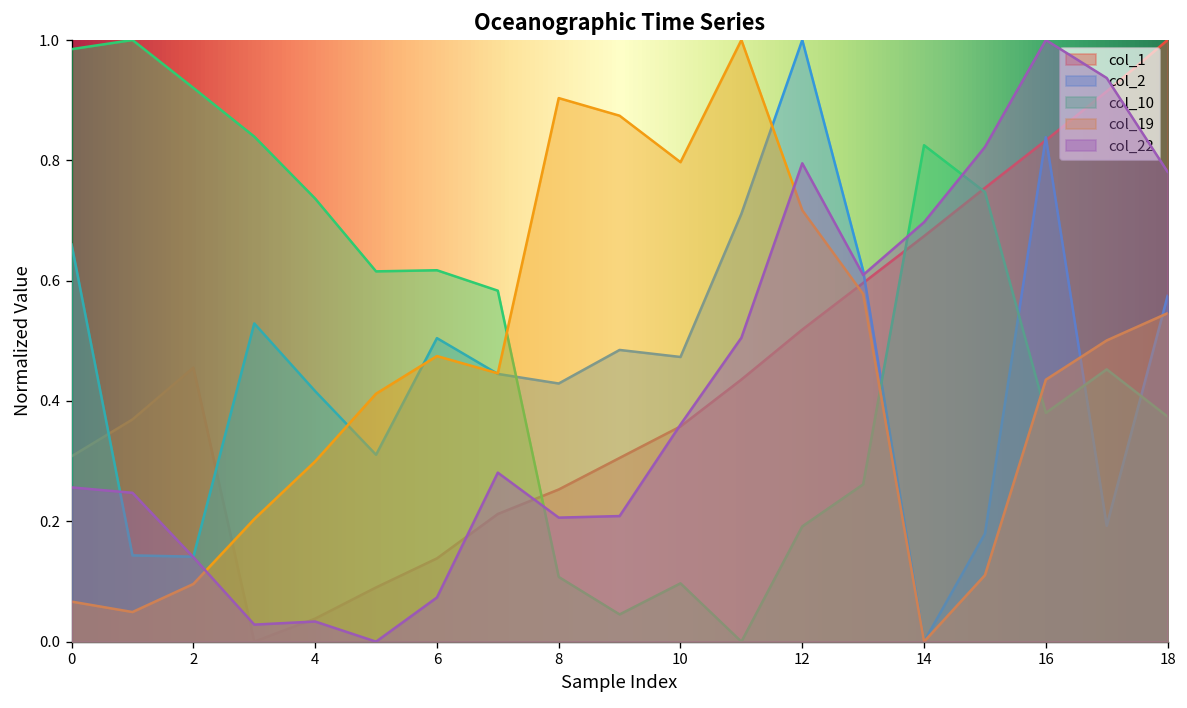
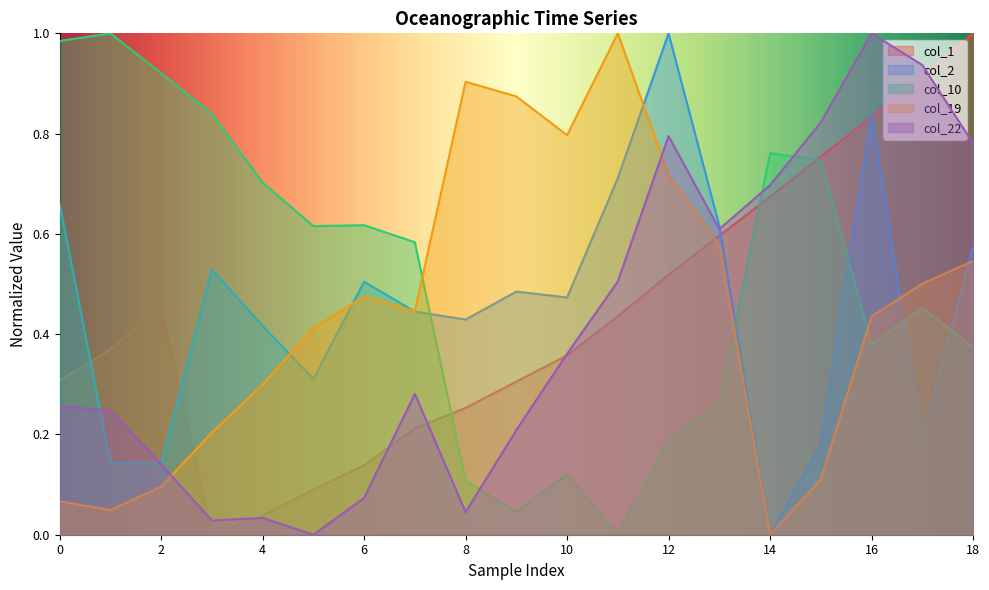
col_10, 4: 0.74 -> 0.70
col_22, 8: 0.21 -> 0.05
col_10, 10: 0.10 -> 0.12
col_10, 14: 0.83 -> 0.76
